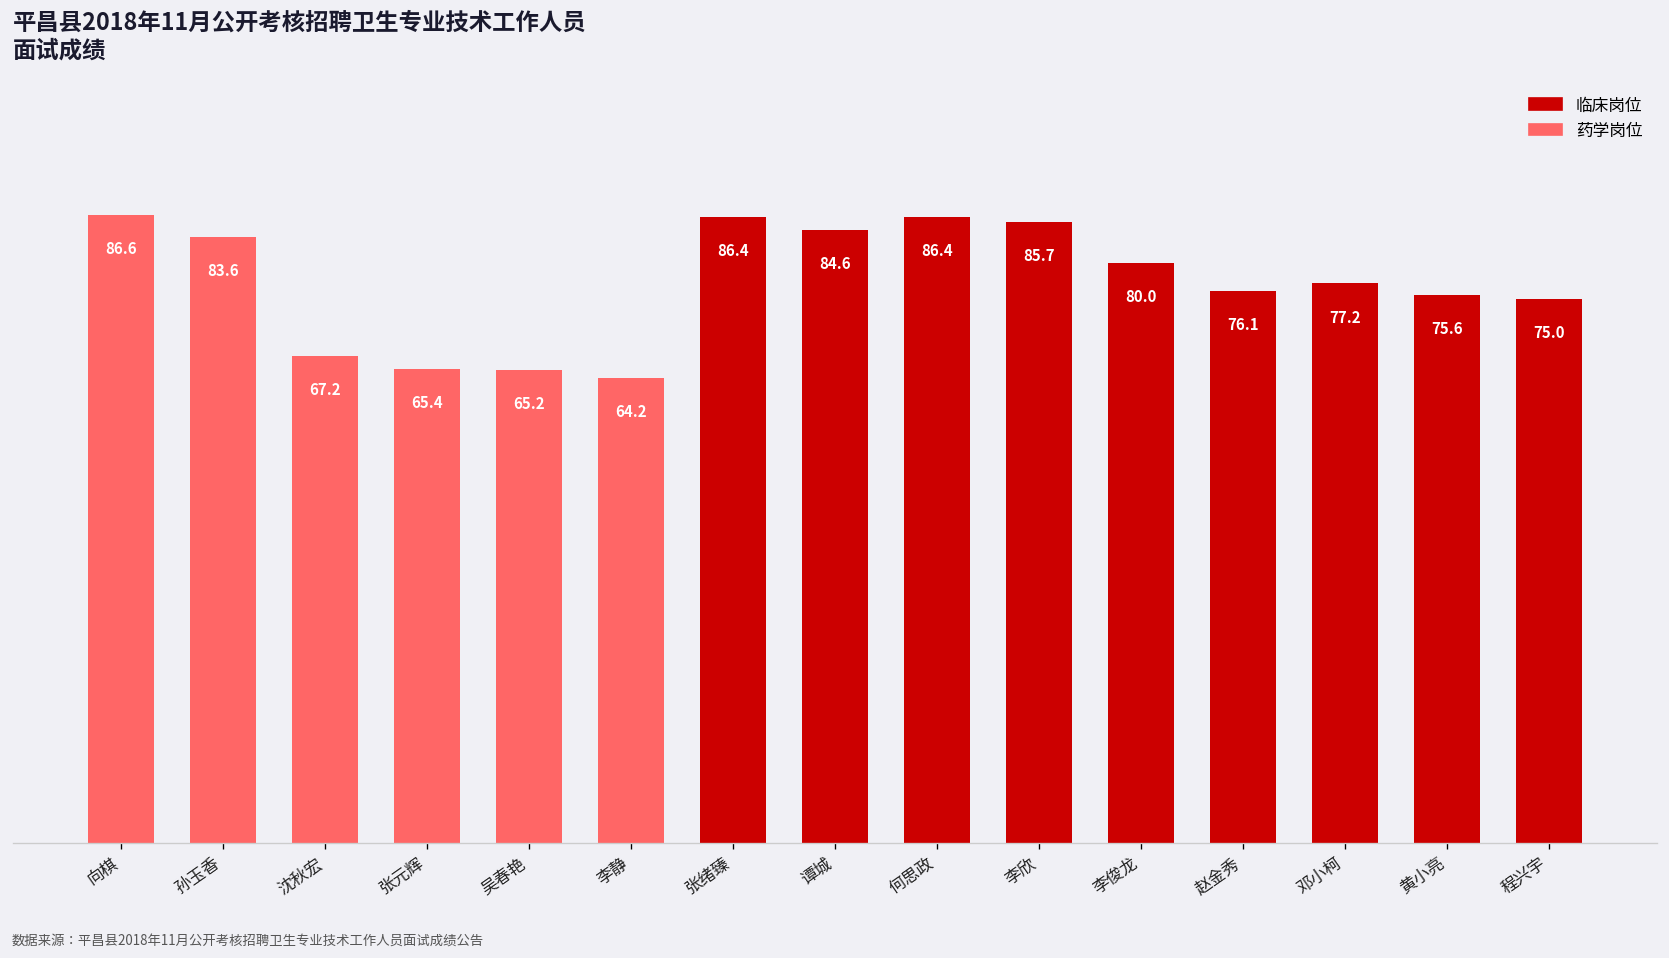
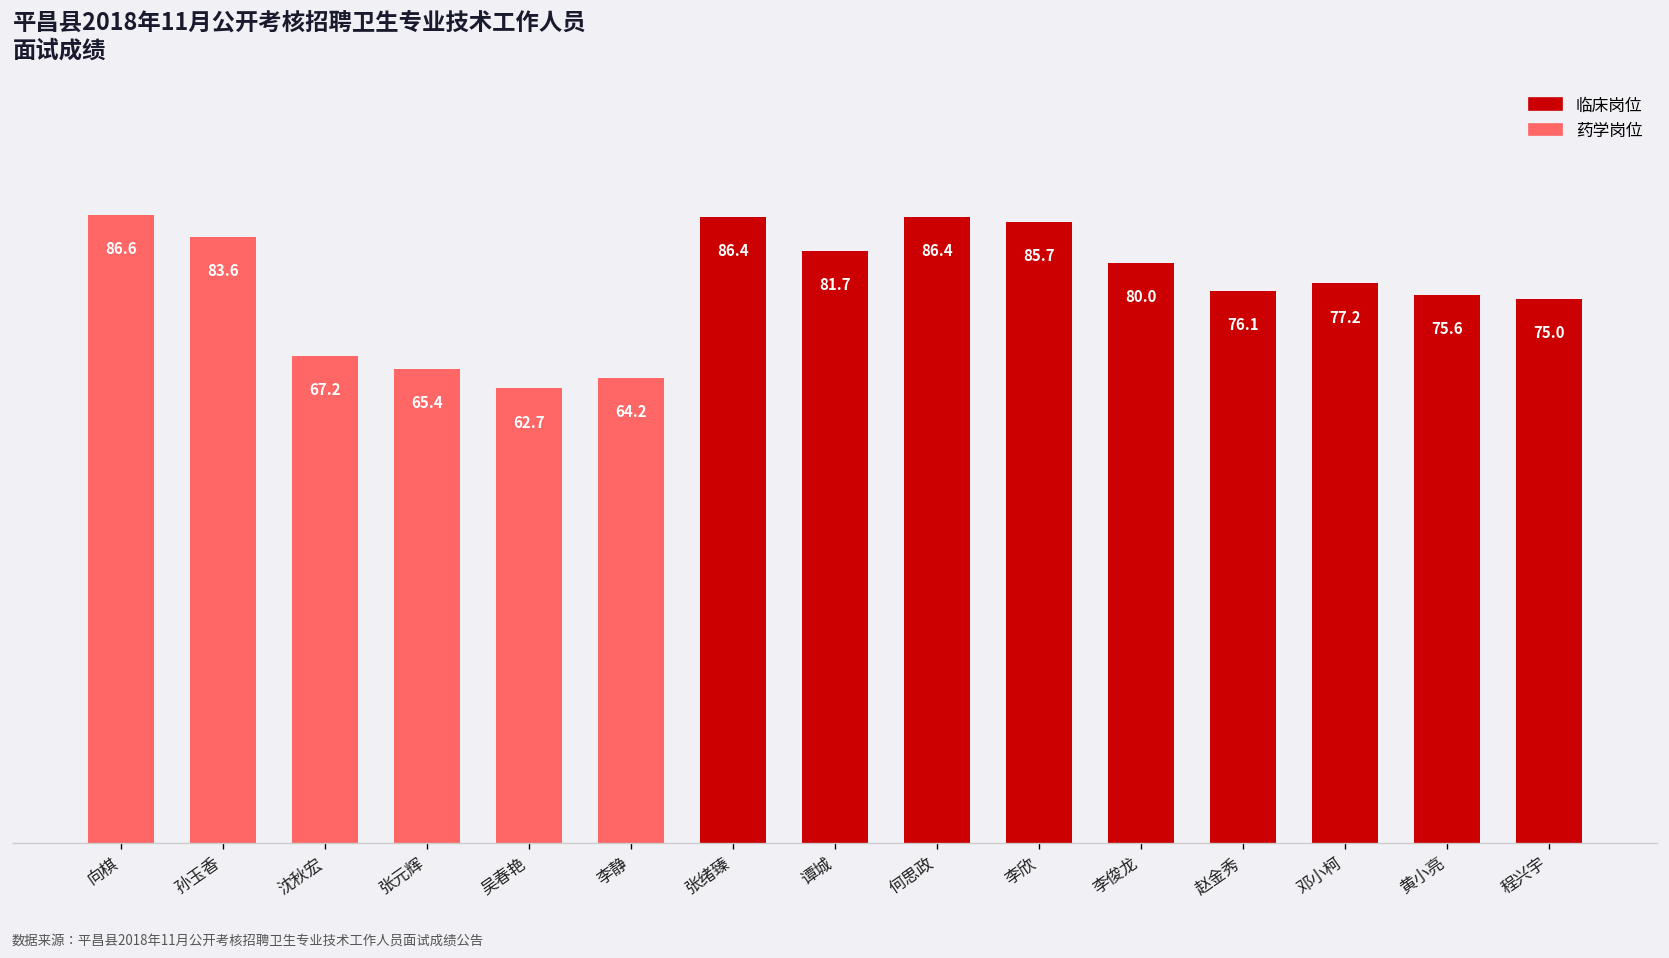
吴春艳: 65.2 -> 62.7
谭城: 84.6 -> 81.7
